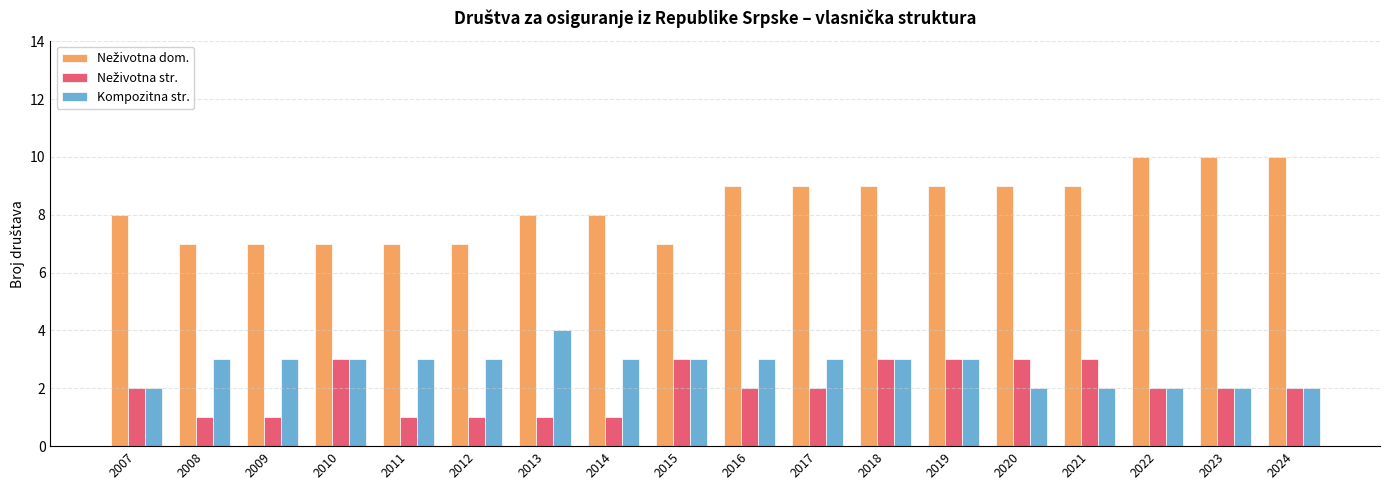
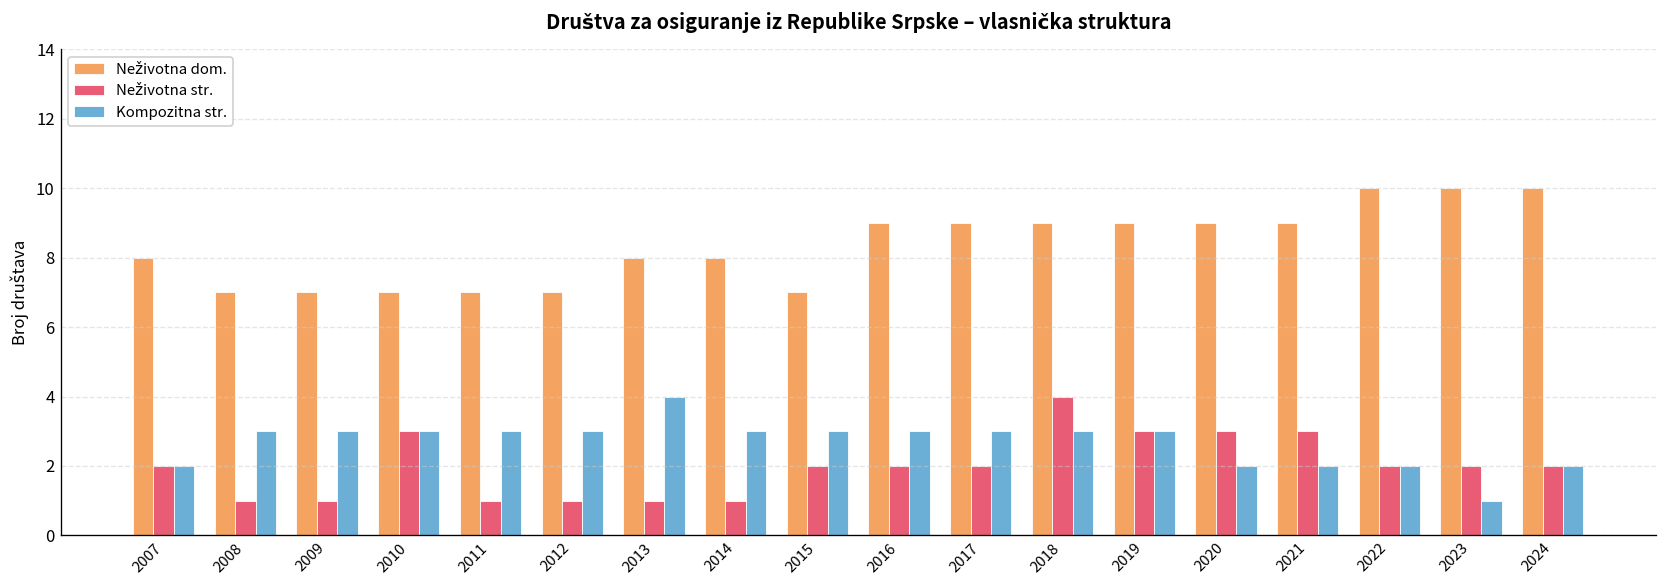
Neživotna str., 2015: 3 -> 2
Neživotna str., 2018: 3 -> 4
Kompozitna str., 2023: 2 -> 1
